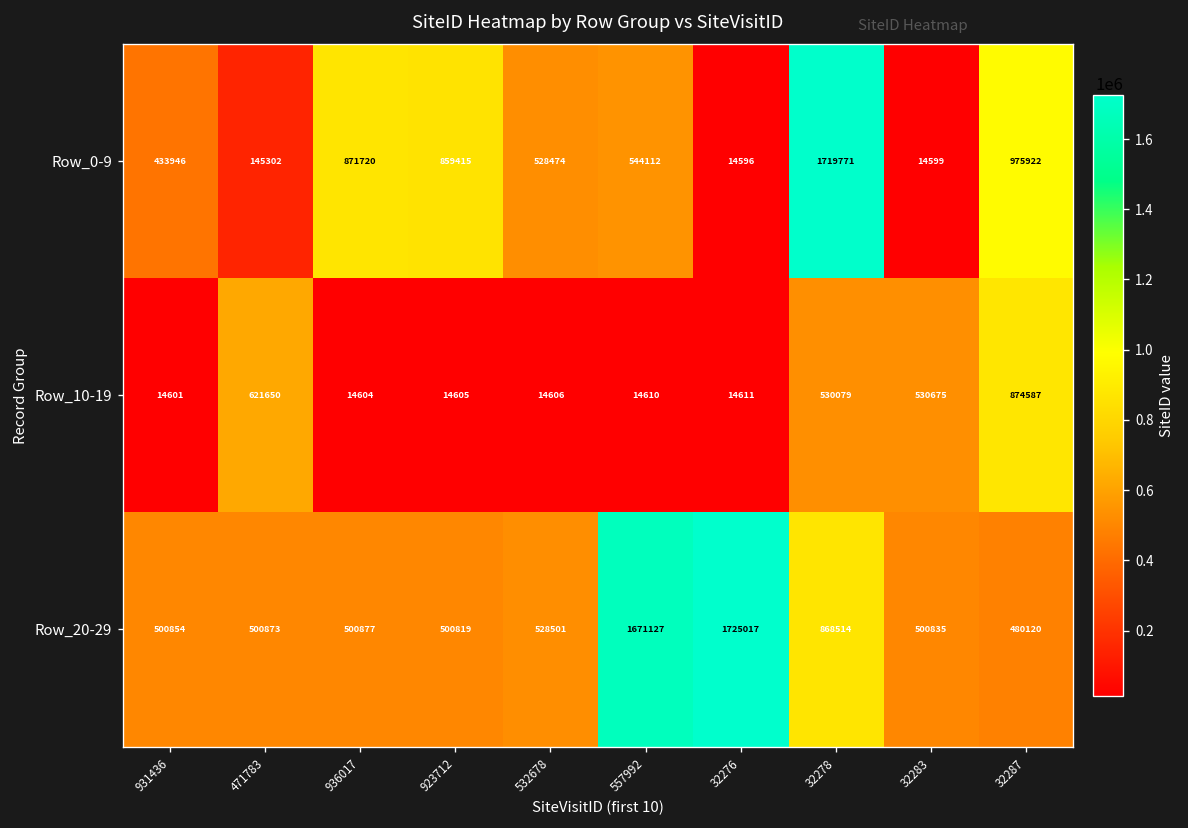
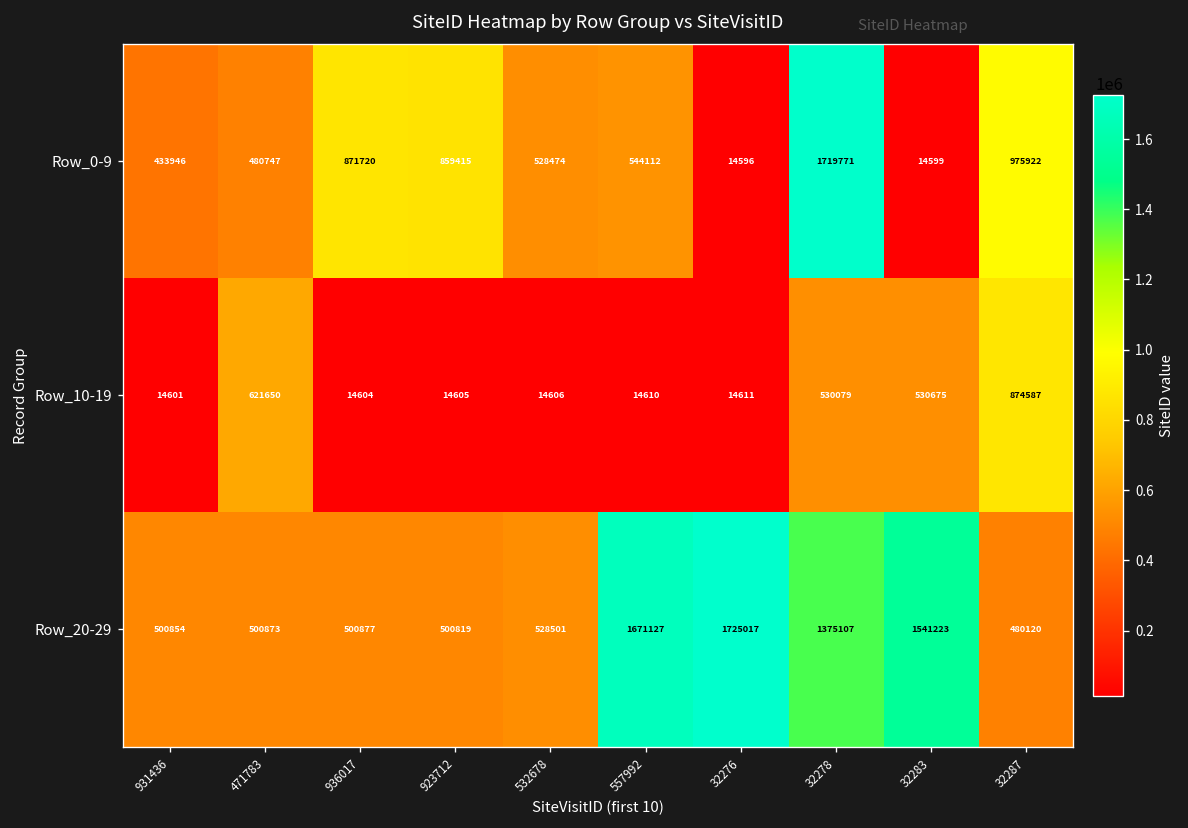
Row_0-9, 471783: 145302 -> 480747
Row_20-29, 32278: 868514 -> 1375107
Row_20-29, 32283: 500835 -> 1541223
